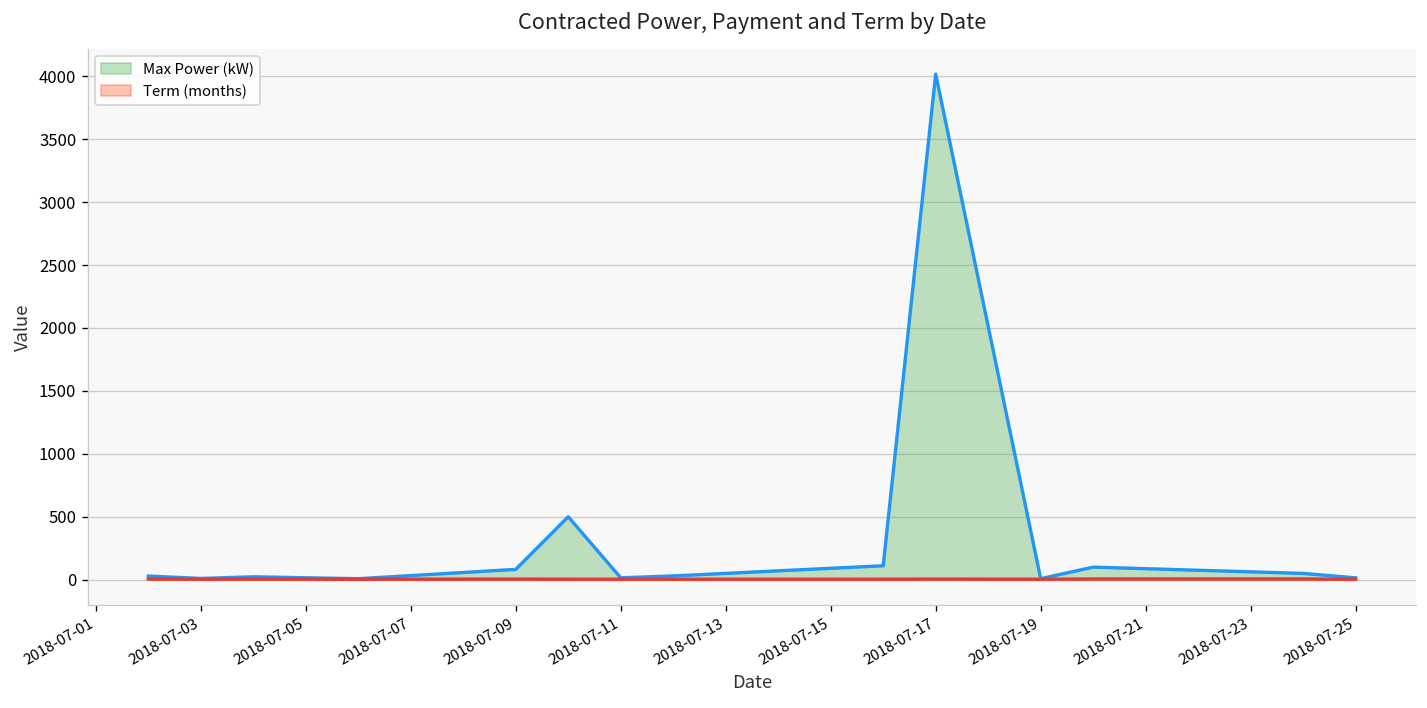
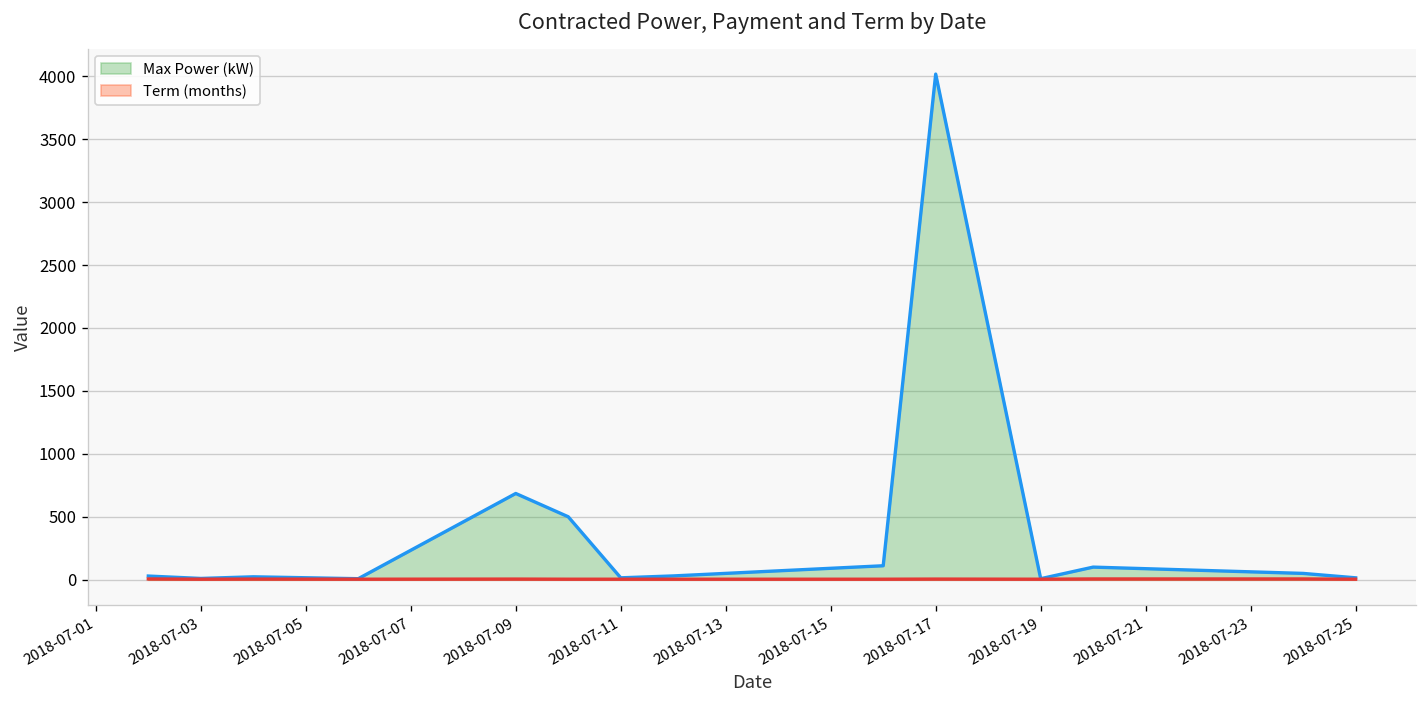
Max Power (kW), 2018-07-09: 80 -> 690
